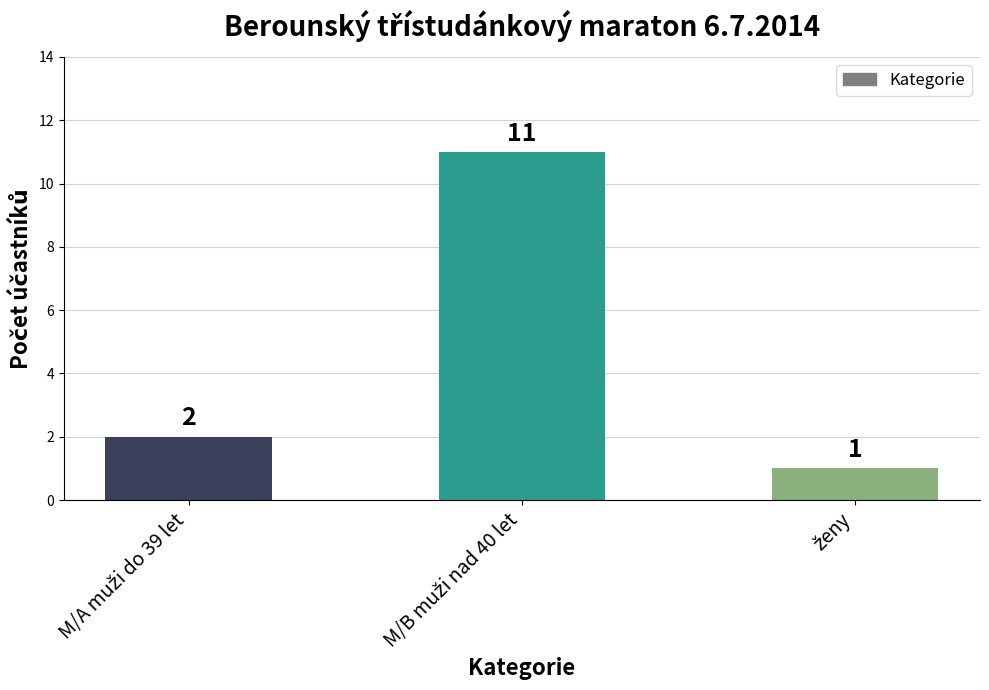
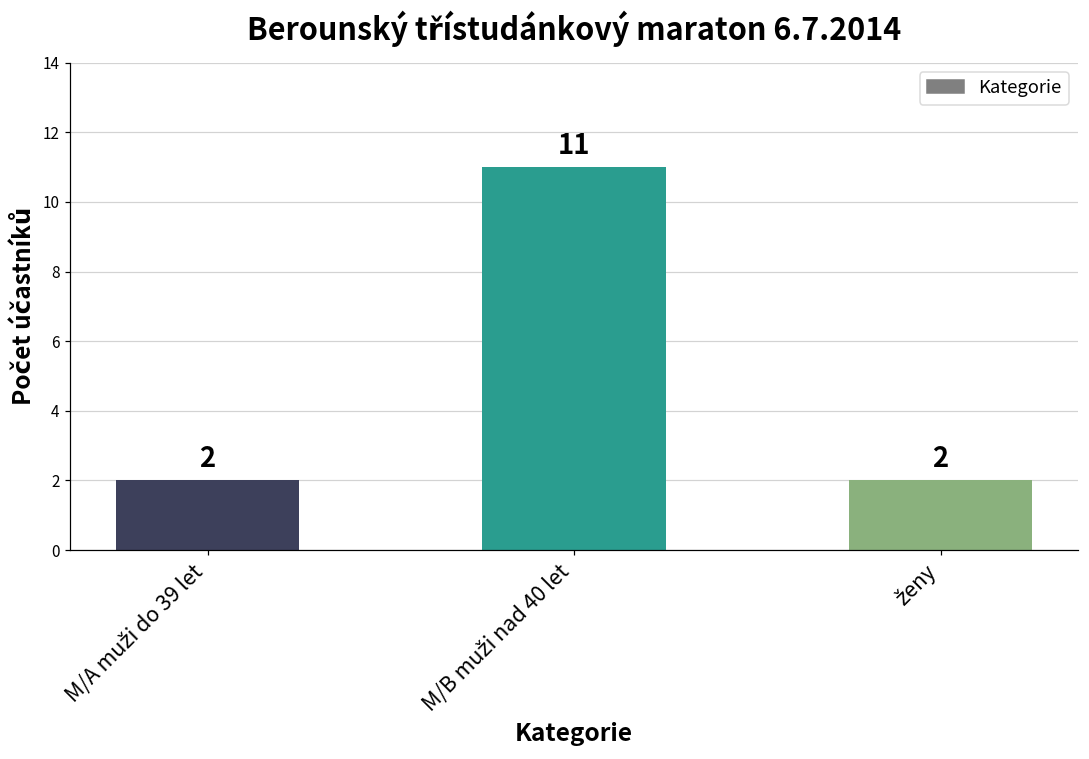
ženy: 1 -> 2
